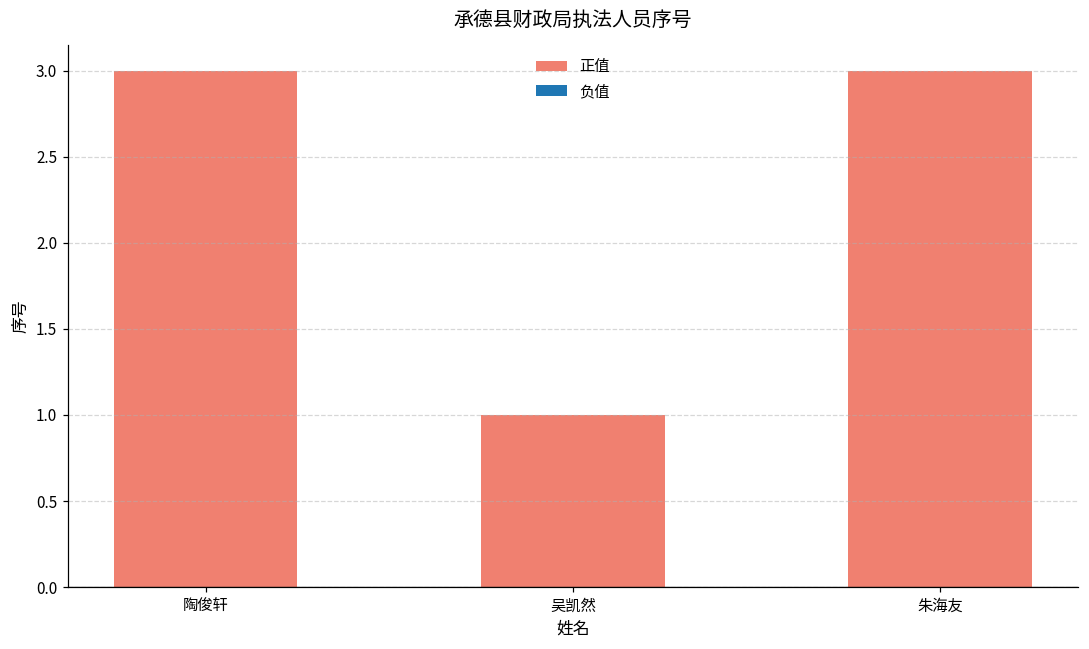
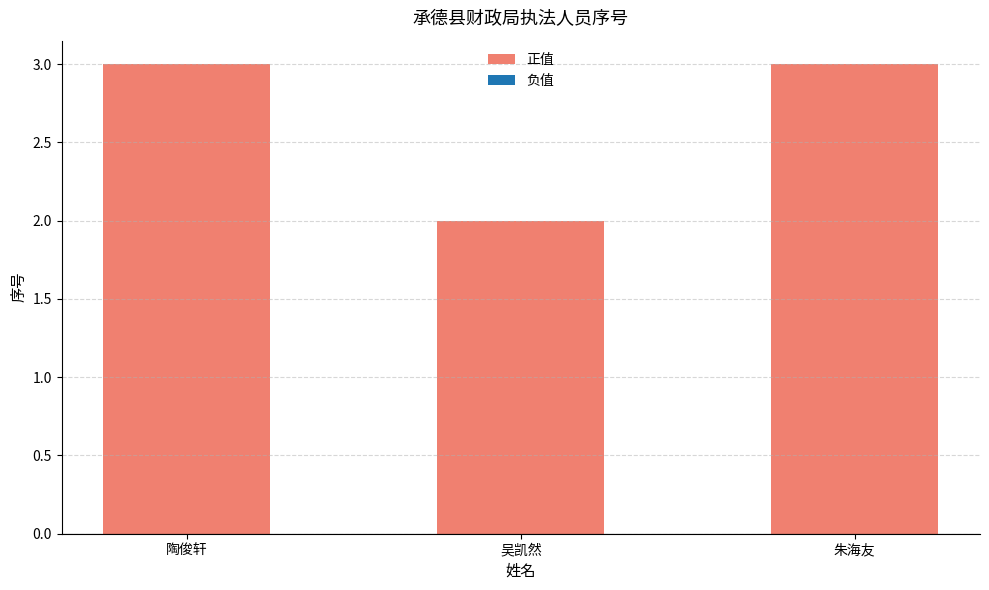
吴凯然: 1 -> 2
